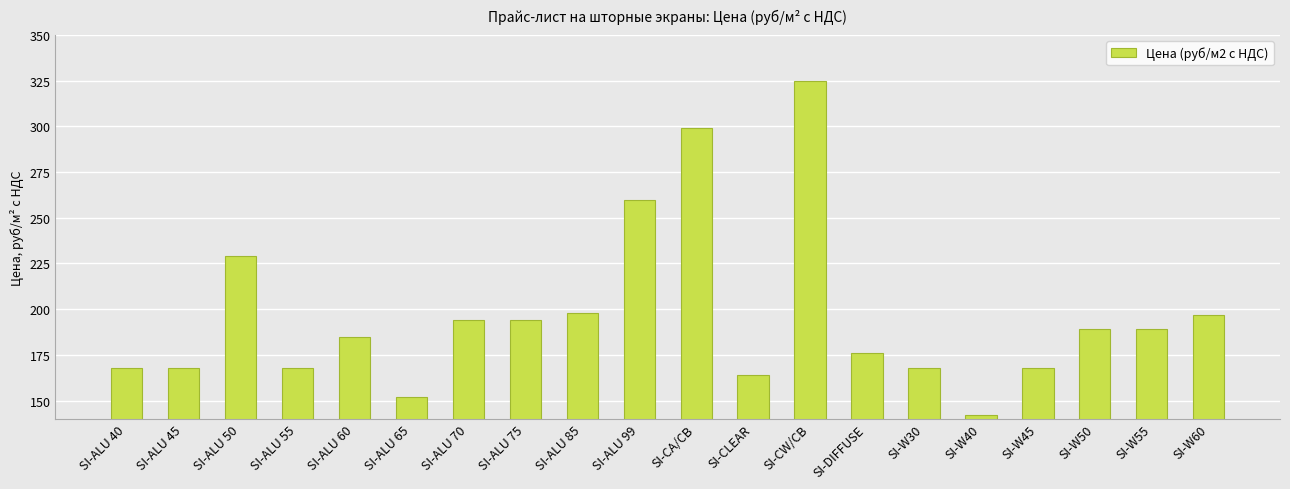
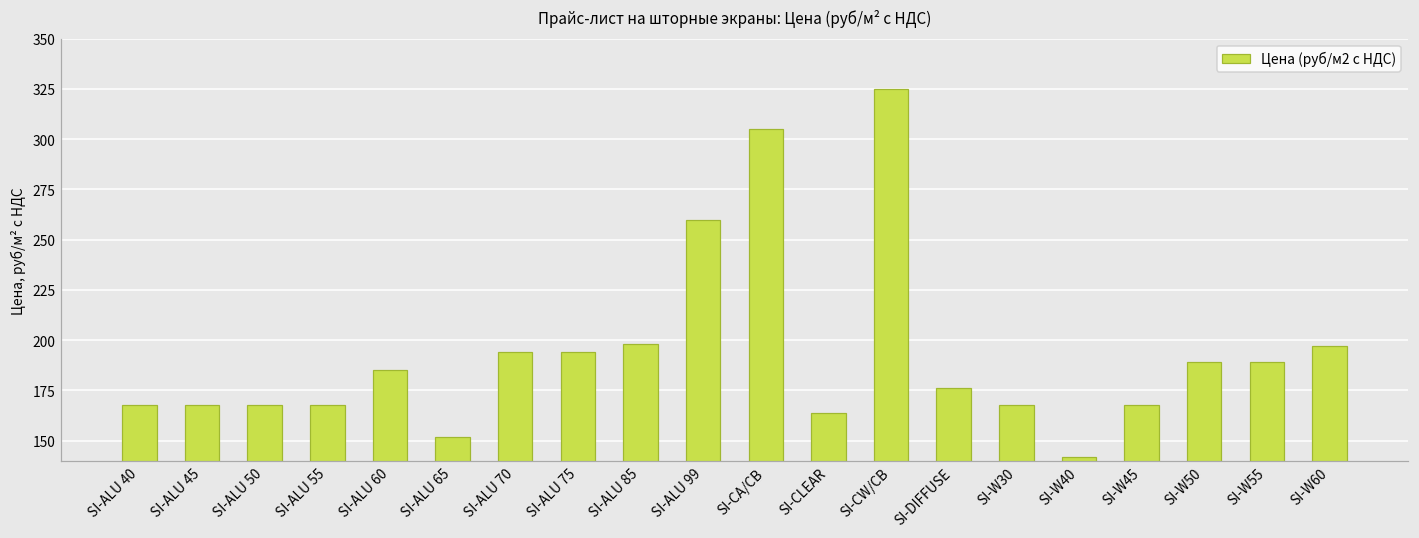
SI-ALU 50: 229 -> 168
SI-CA/CB: 299 -> 305
